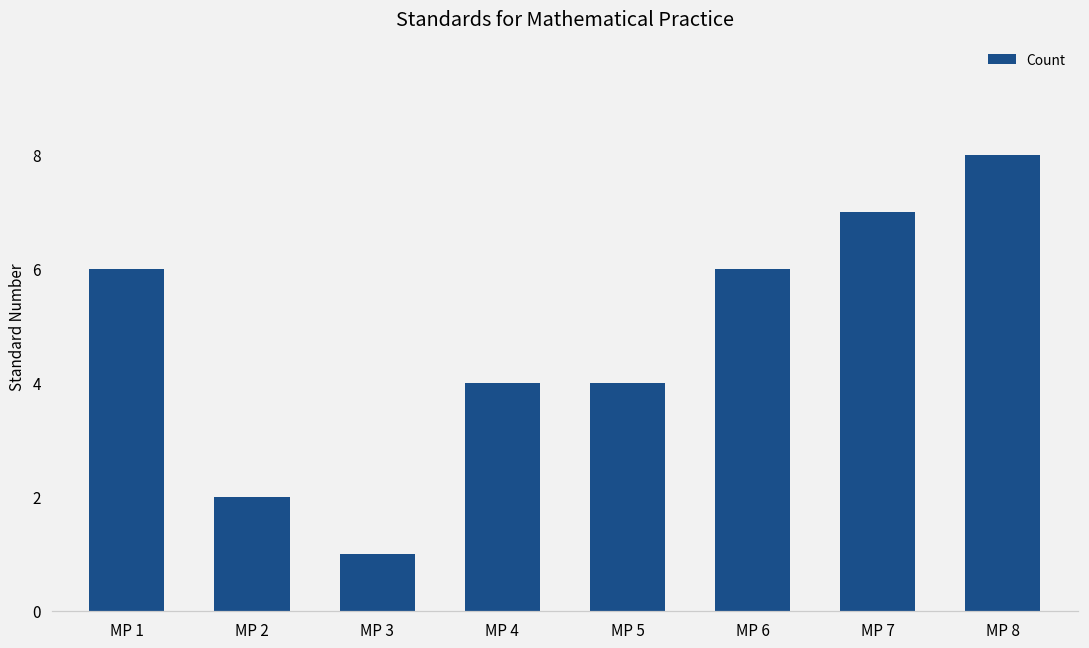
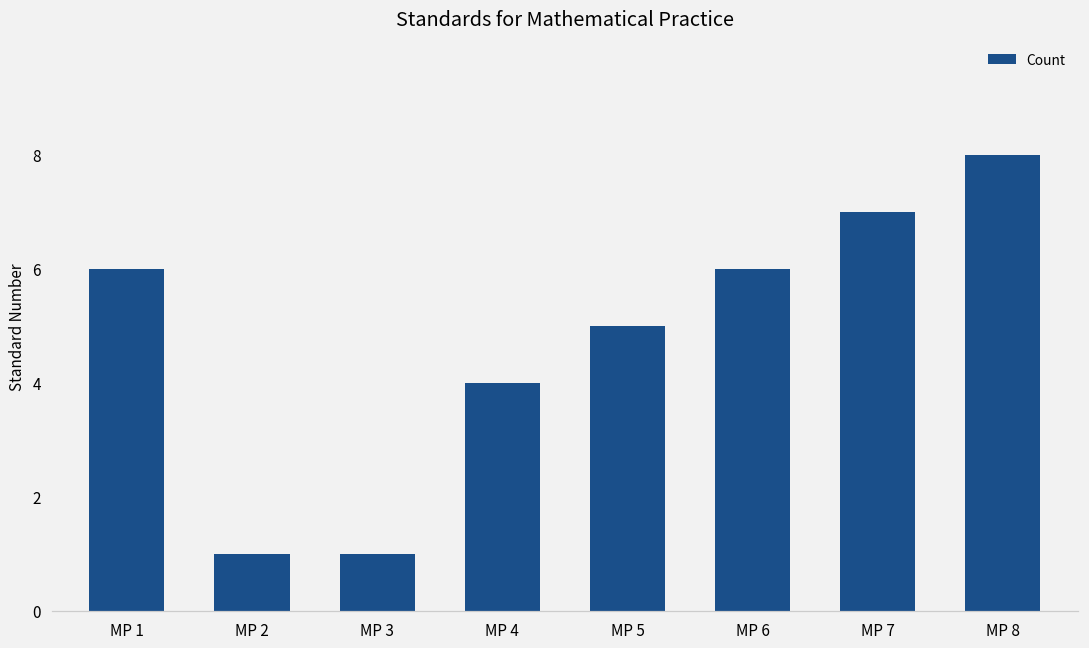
MP 2: 2 -> 1
MP 5: 4 -> 5
